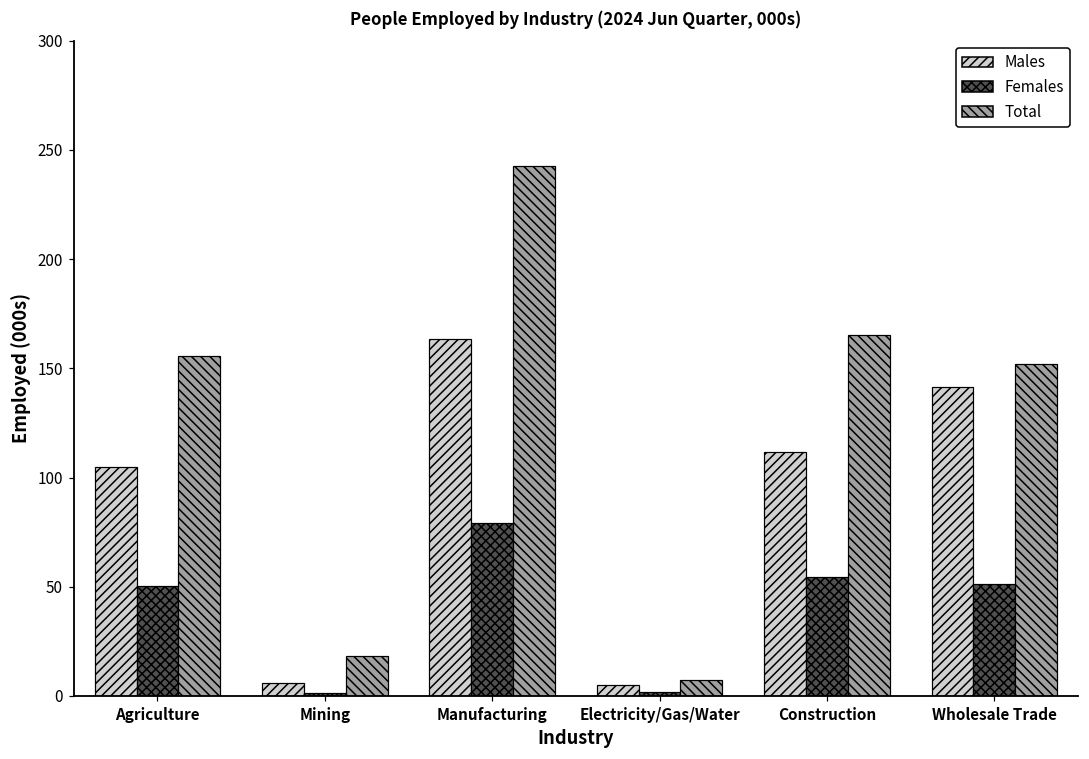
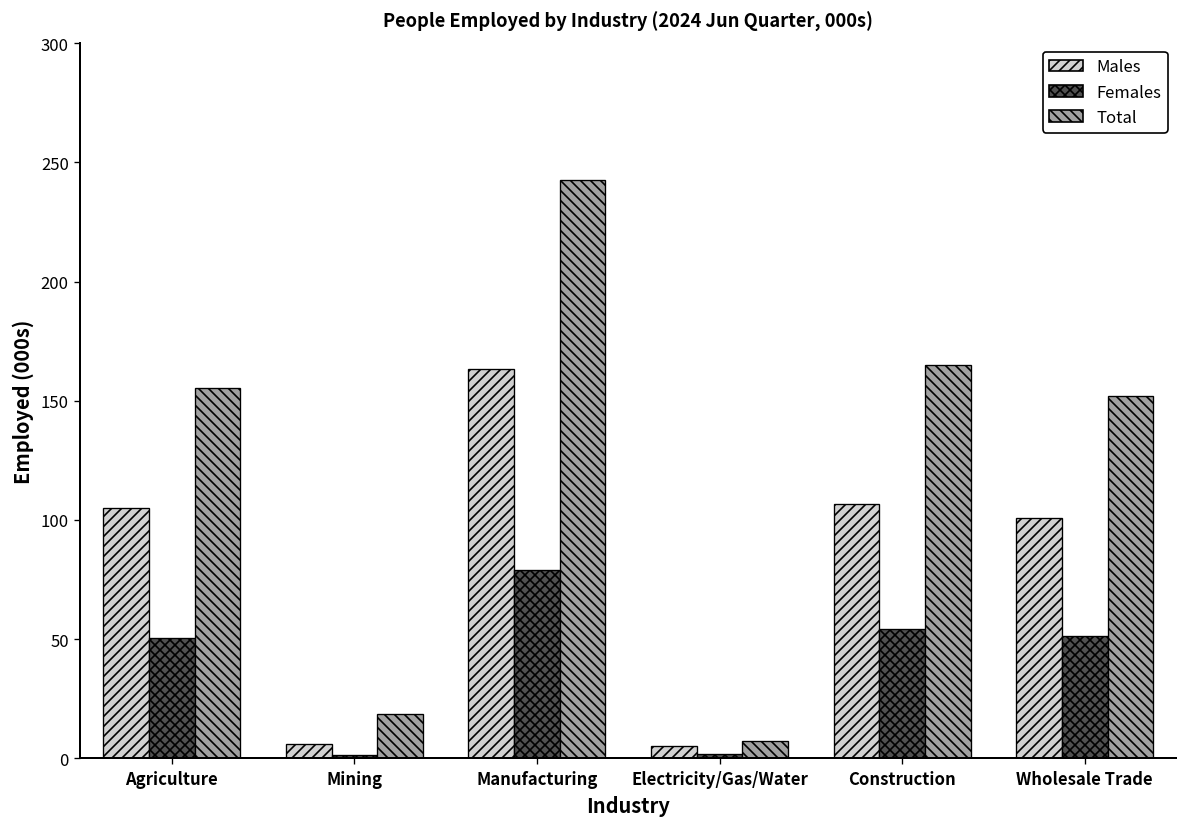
Males, Construction: 112 -> 107
Males, Wholesale Trade: 142 -> 101
